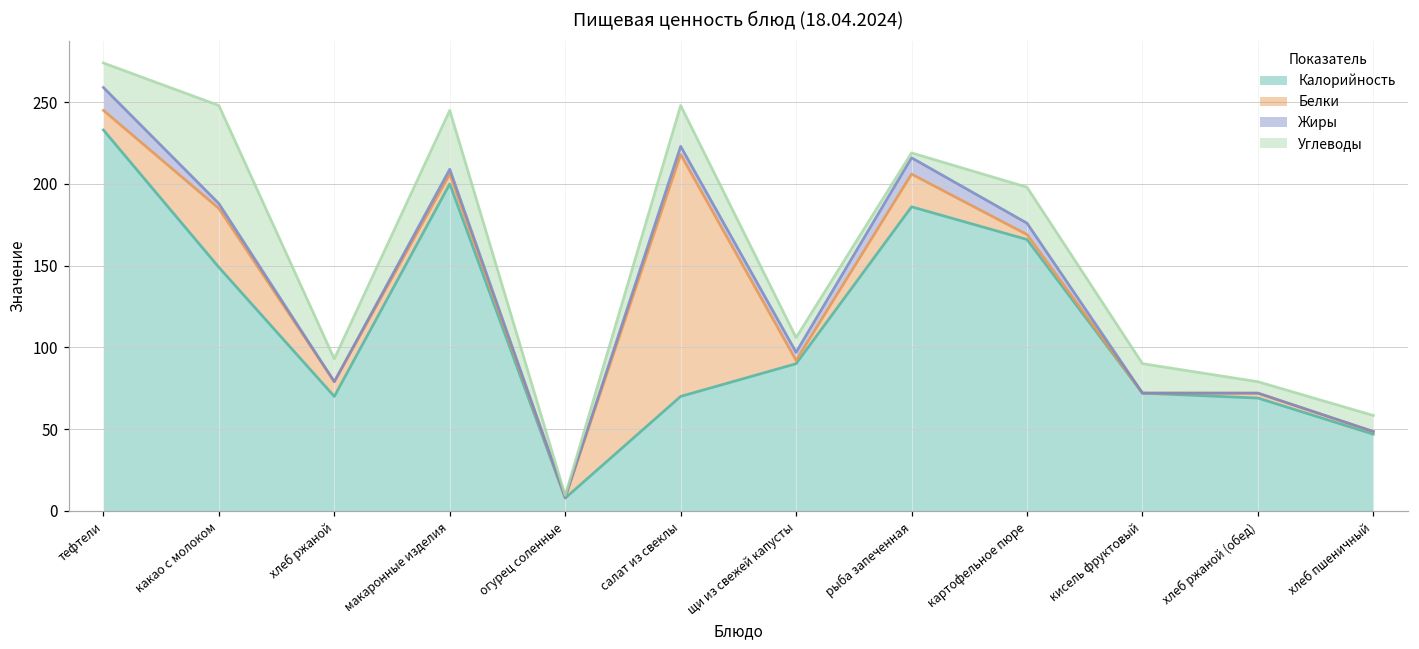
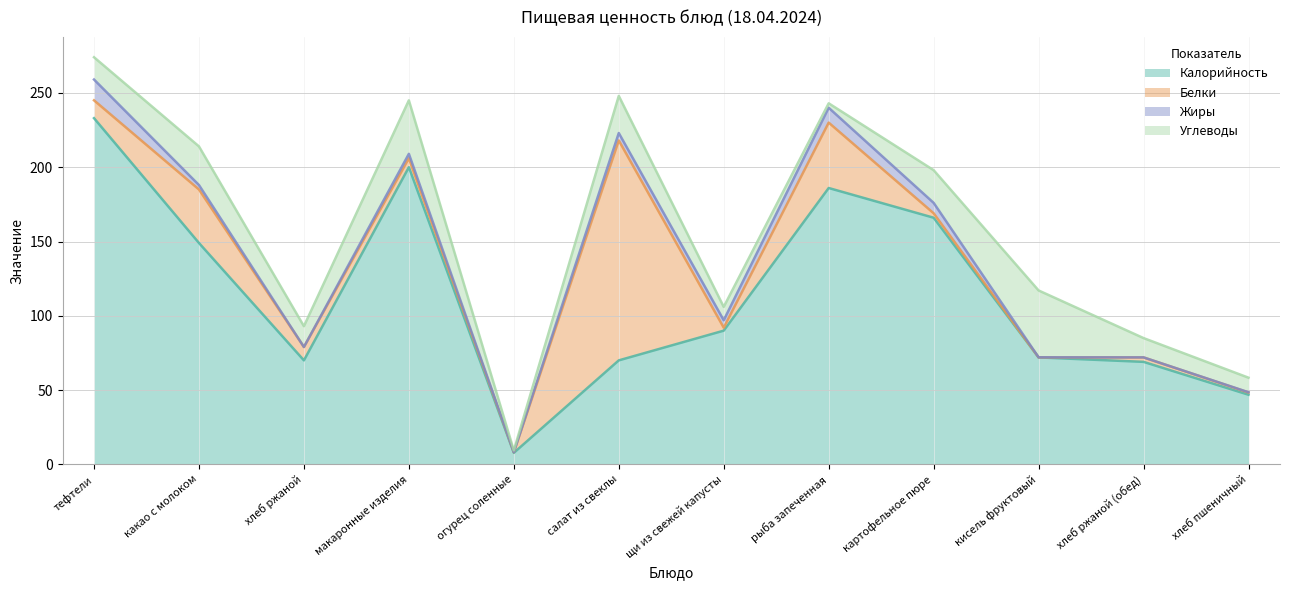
Углеводы, какао с молоком: 60 -> 26
Белки, рыба запеченная: 20 -> 44
Углеводы, кисель фруктовый: 18 -> 45
Углеводы, хлеб ржаной (обед): 7 -> 13
